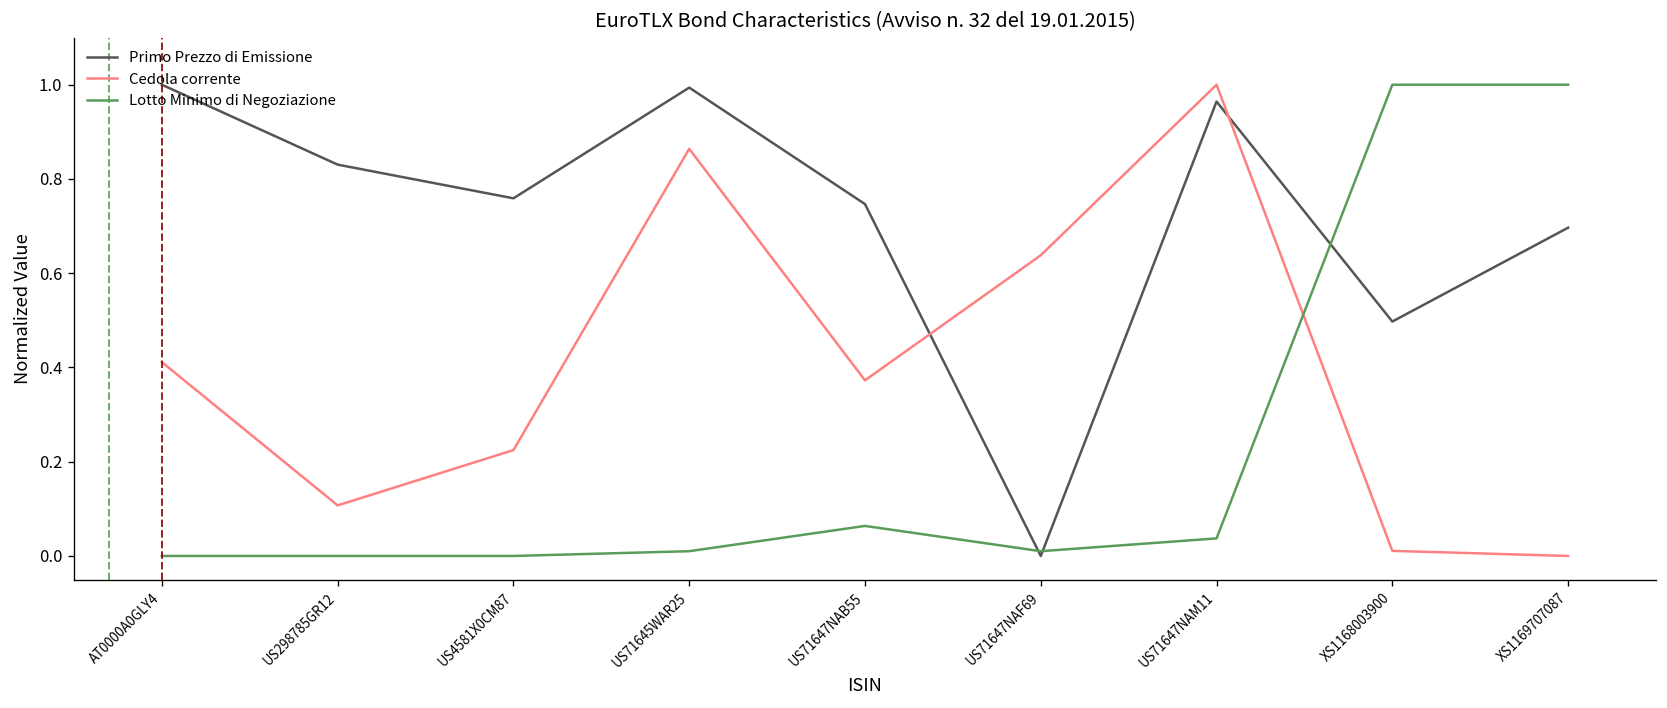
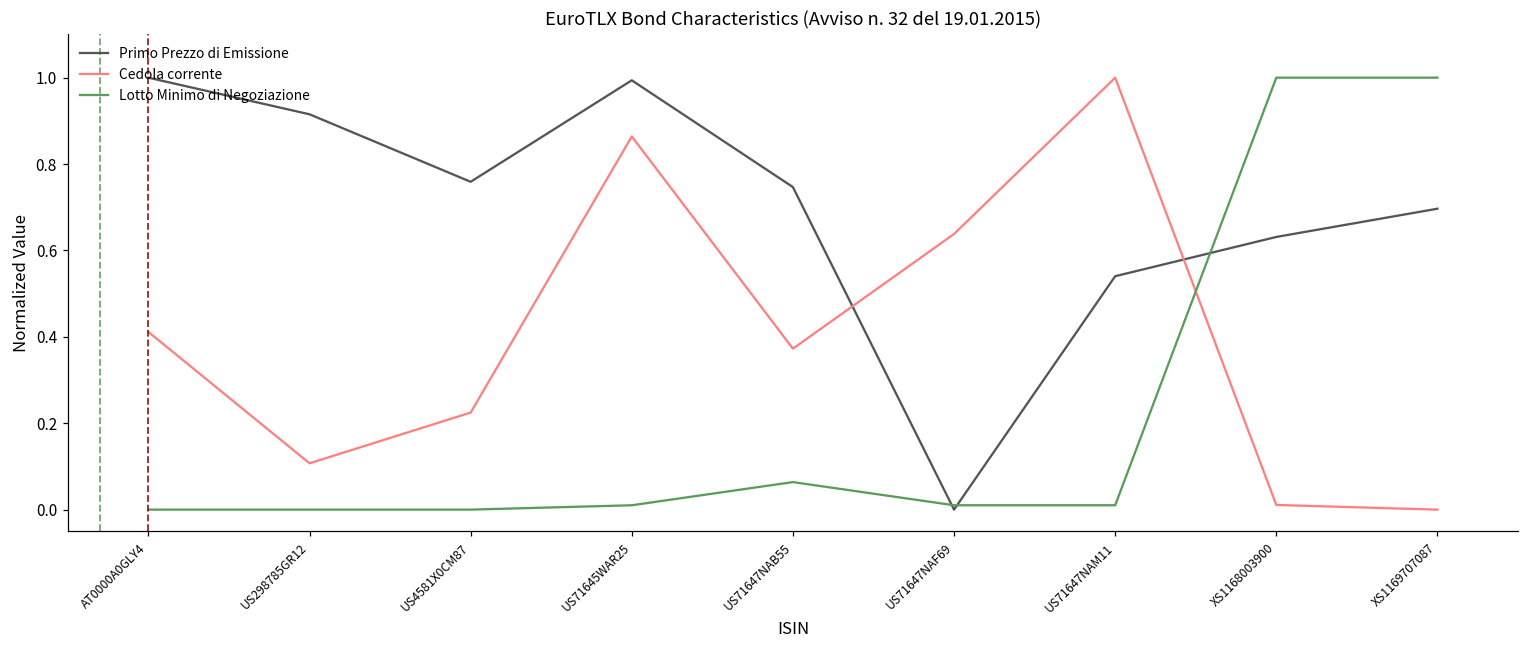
Primo Prezzo di Emissione, US298785GR12: 0.83 -> 0.92
Primo Prezzo di Emissione, US71647NAM11: 0.96 -> 0.54
Lotto Minimo di Negoziazione, US71647NAM11: 0.04 -> 0.01
Primo Prezzo di Emissione, XS1168003900: 0.50 -> 0.63
